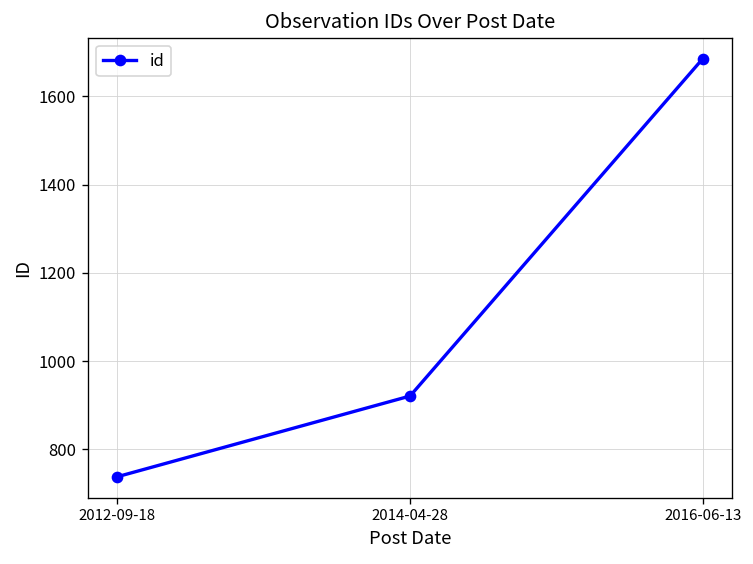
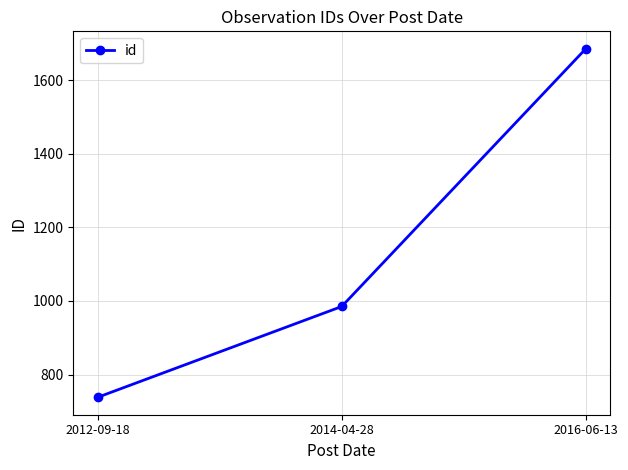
2014-04-28: 920 -> 990
